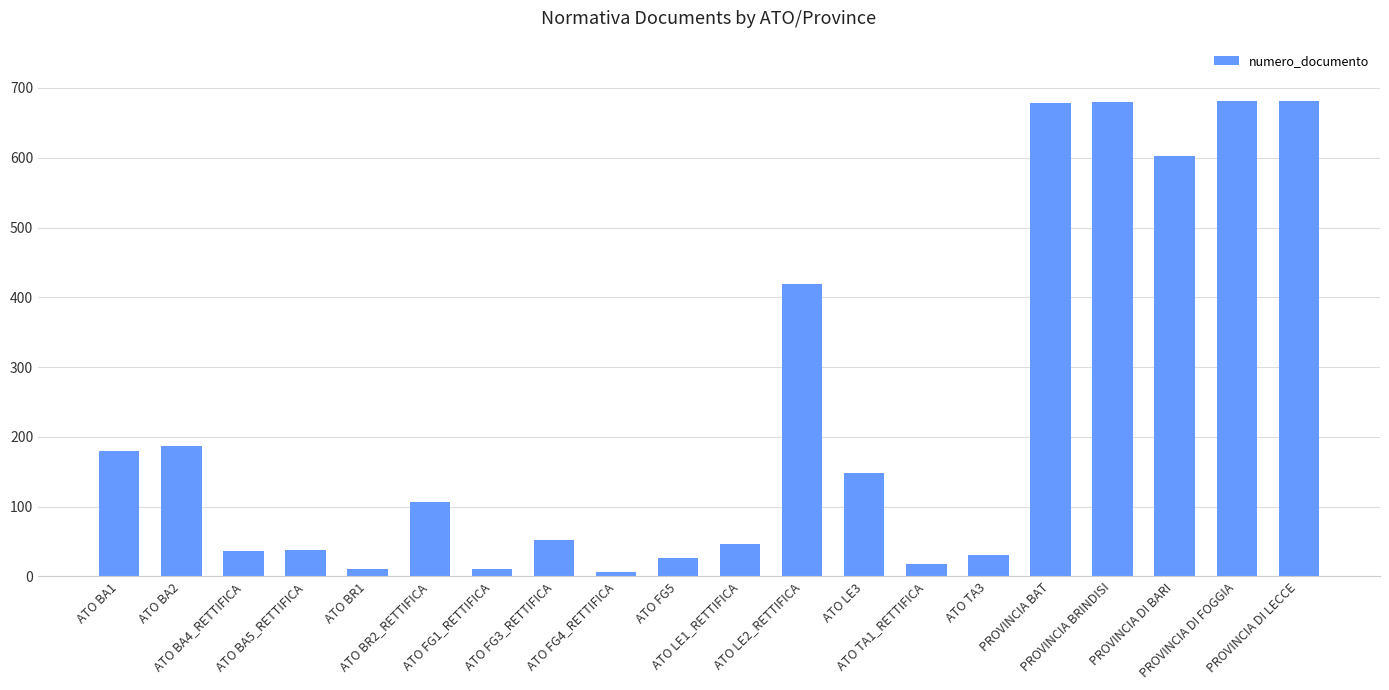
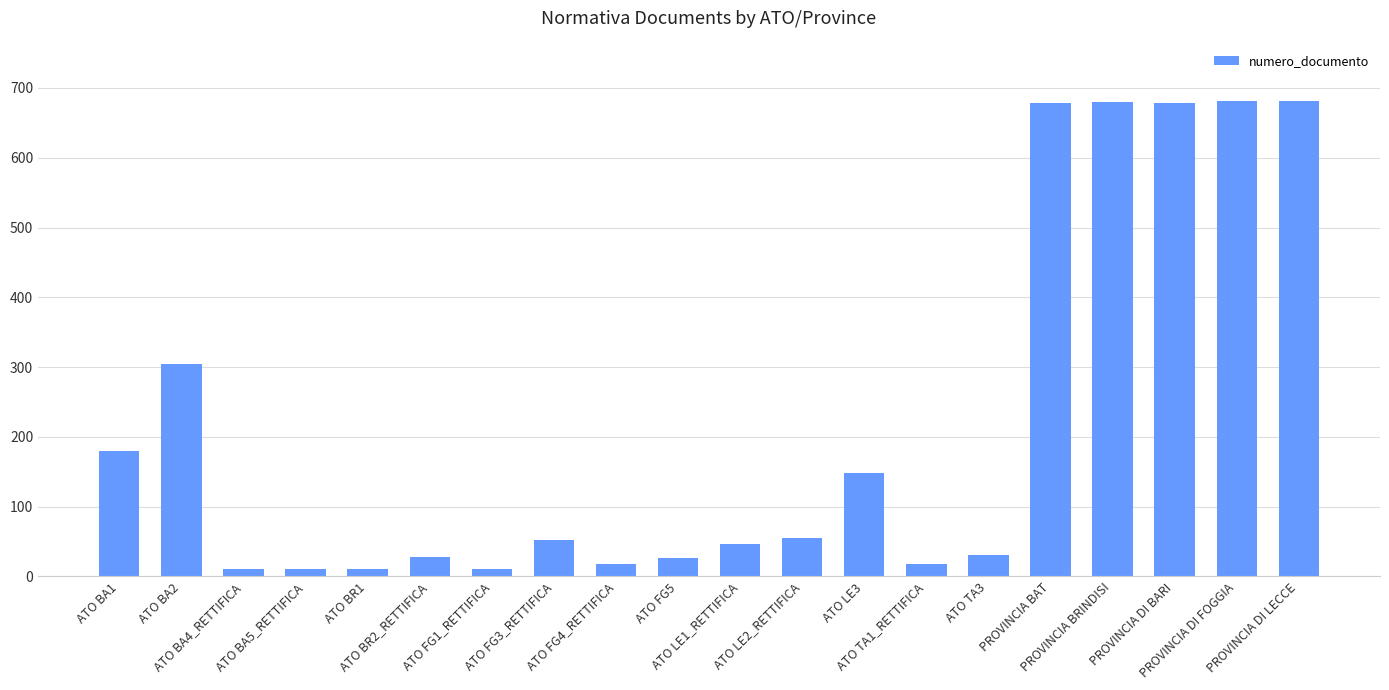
ATO BA2: 190 -> 300
ATO BA4_RETTIFICA: 40 -> 10
ATO BA5_RETTIFICA: 40 -> 10
ATO BR2_RETTIFICA: 110 -> 30
ATO FG4_RETTIFICA: 10 -> 20
ATO LE2_RETTIFICA: 420 -> 60
PROVINCIA DI BARI: 600 -> 680
